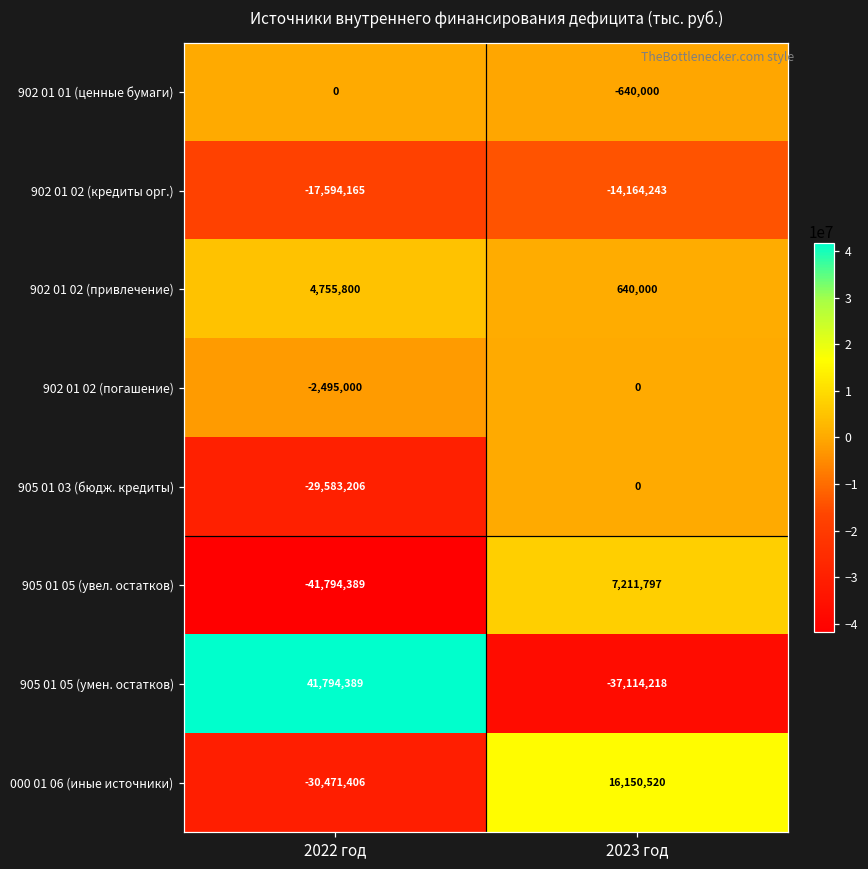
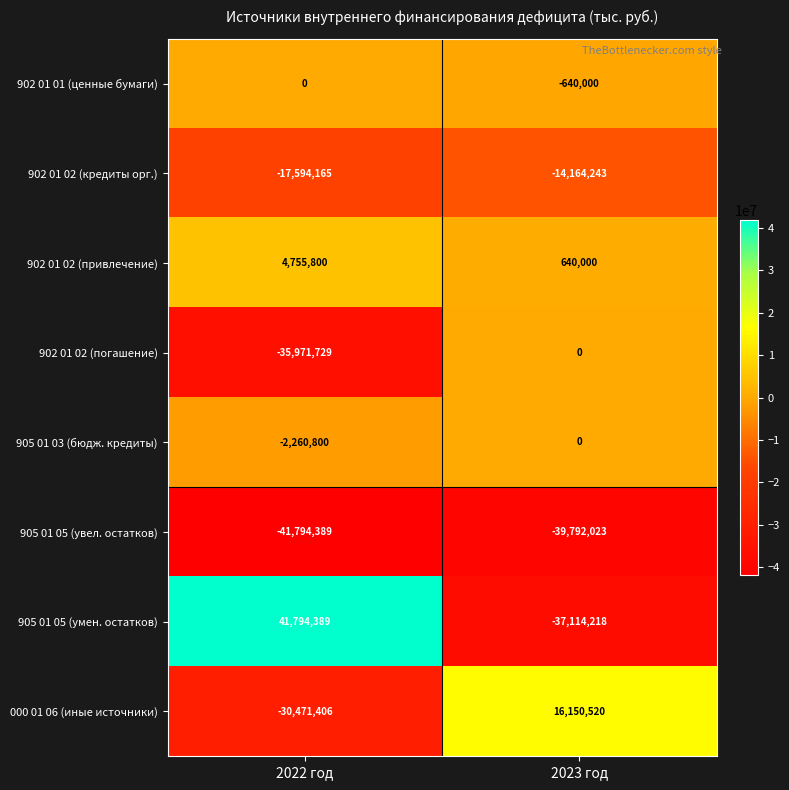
902 01 02 (погашение), 2022 год: -2,495,000 -> -35,971,729
905 01 03 (бюдж. кредиты), 2022 год: -29,583,206 -> -2,260,800
905 01 05 (увел. остатков), 2023 год: 7,211,797 -> -39,792,023
